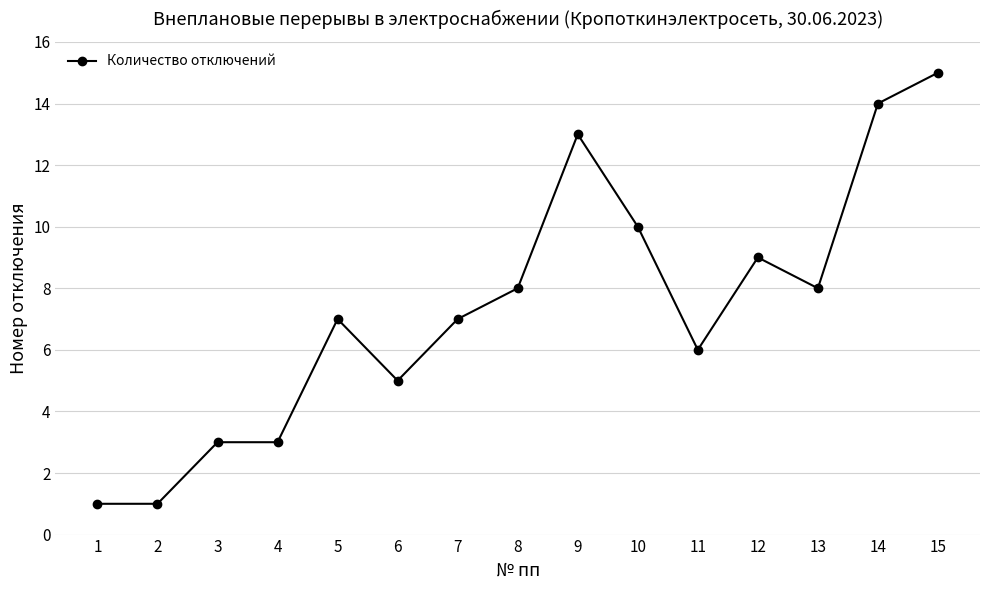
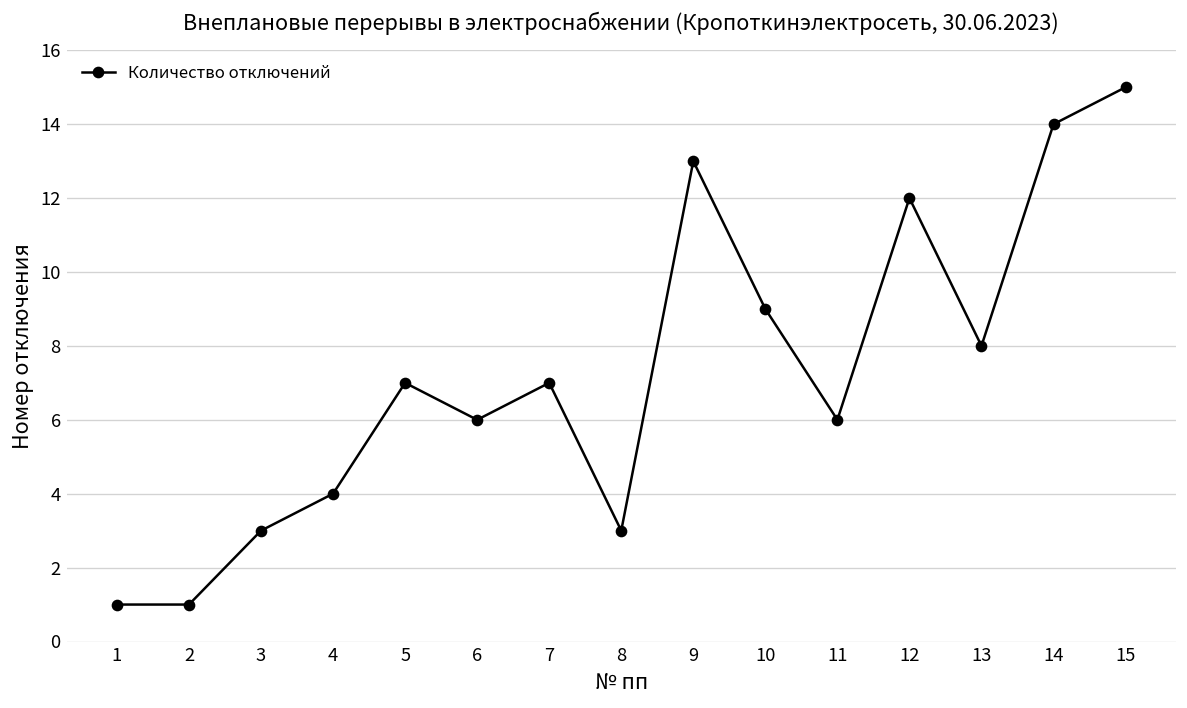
4: 3 -> 4
6: 5 -> 6
8: 8 -> 3
10: 10 -> 9
12: 9 -> 12
